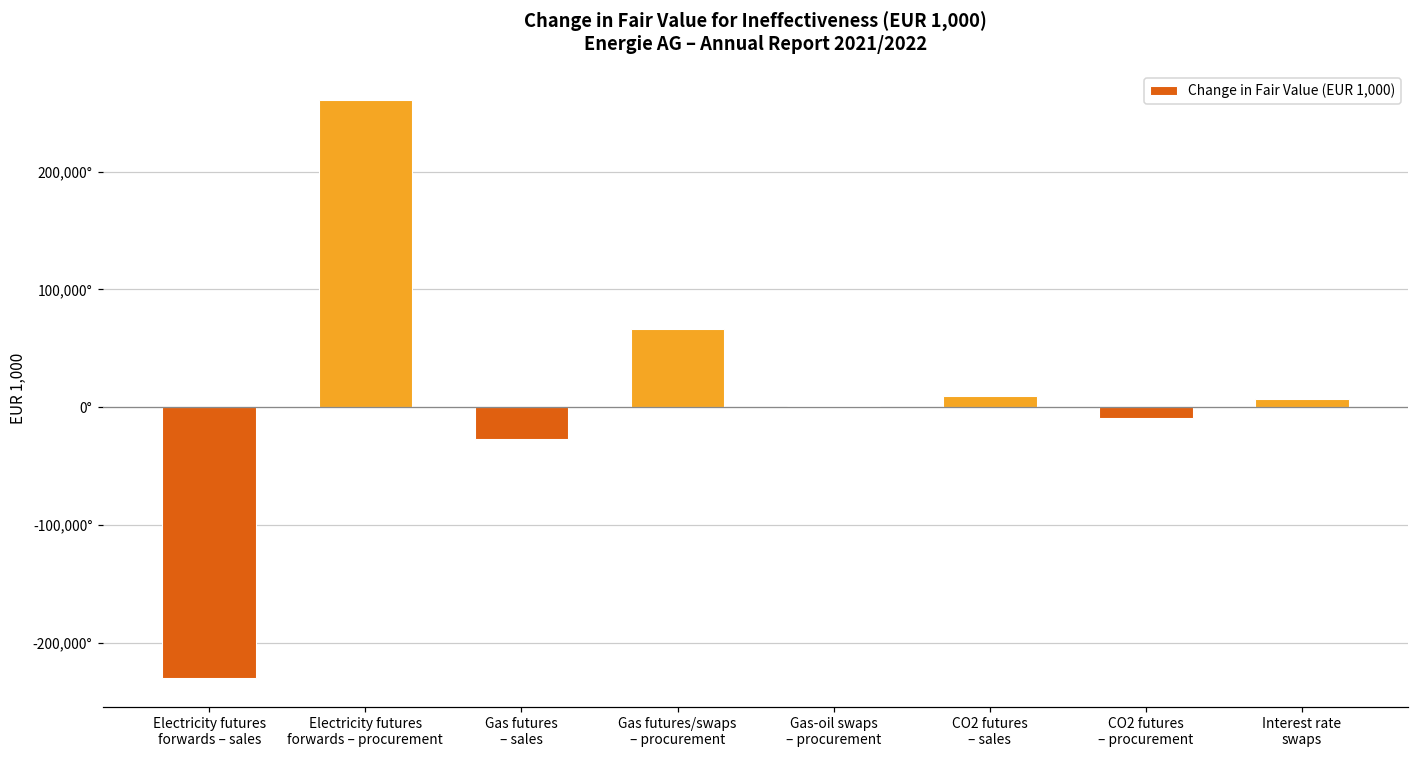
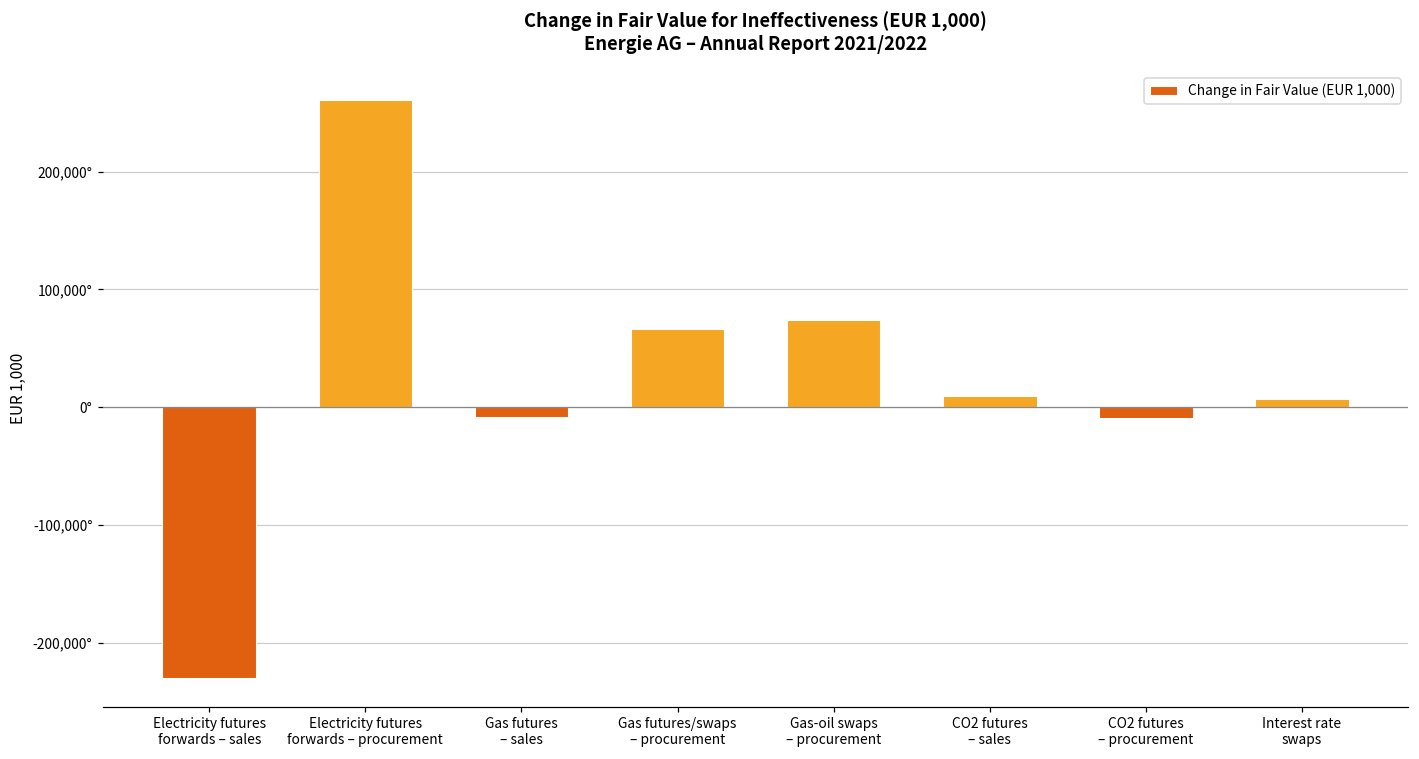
Gas futures – sales: -27,000° -> -9,000°
Gas-oil swaps – procurement: 1,000° -> 74,000°
